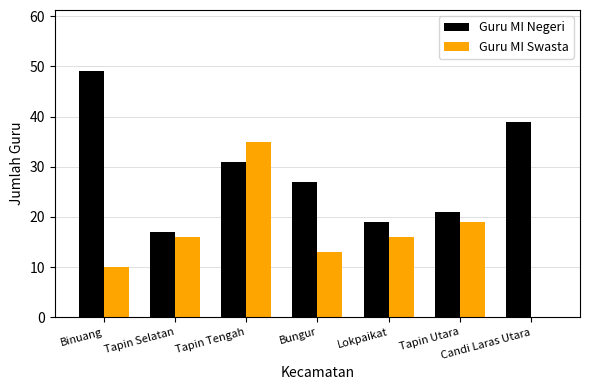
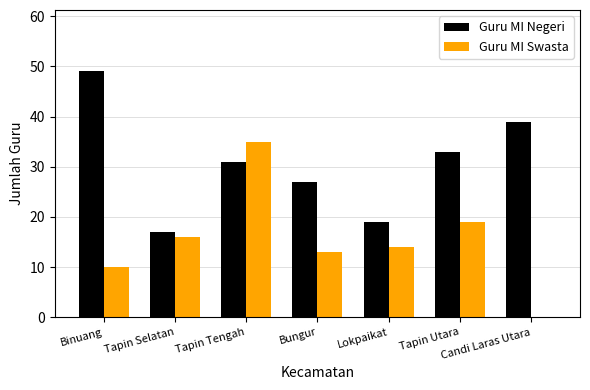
Guru MI Swasta, Lokpaikat: 16 -> 14
Guru MI Negeri, Tapin Utara: 21 -> 33
